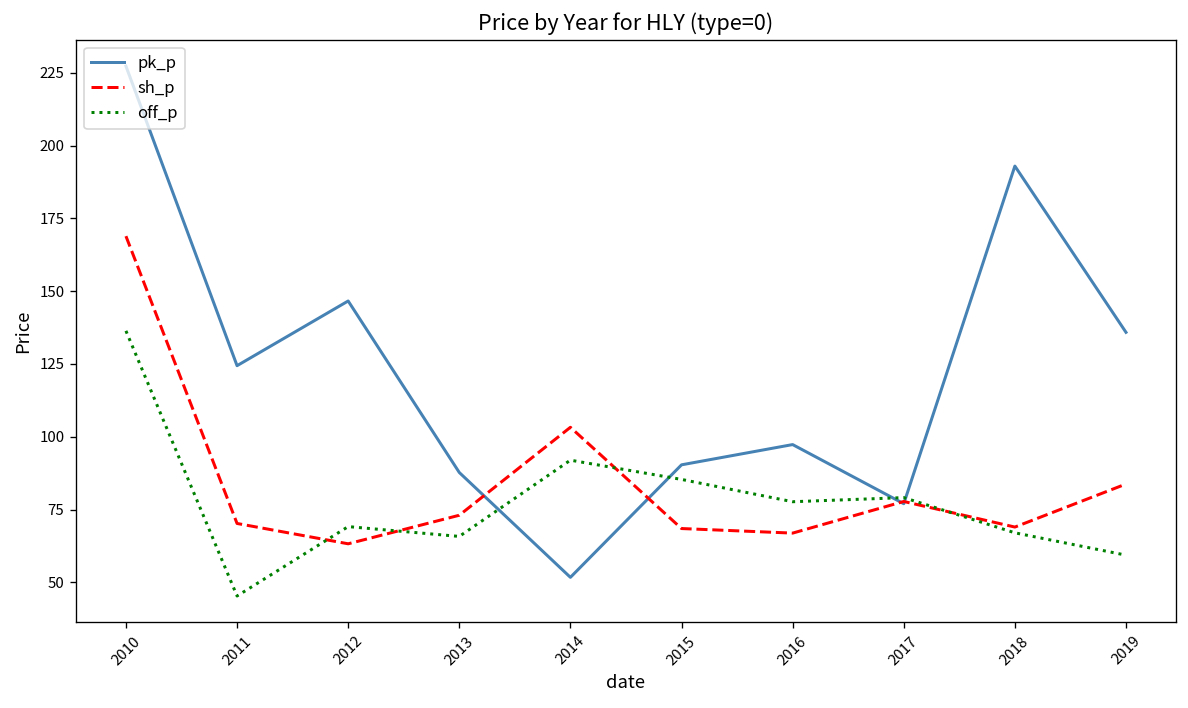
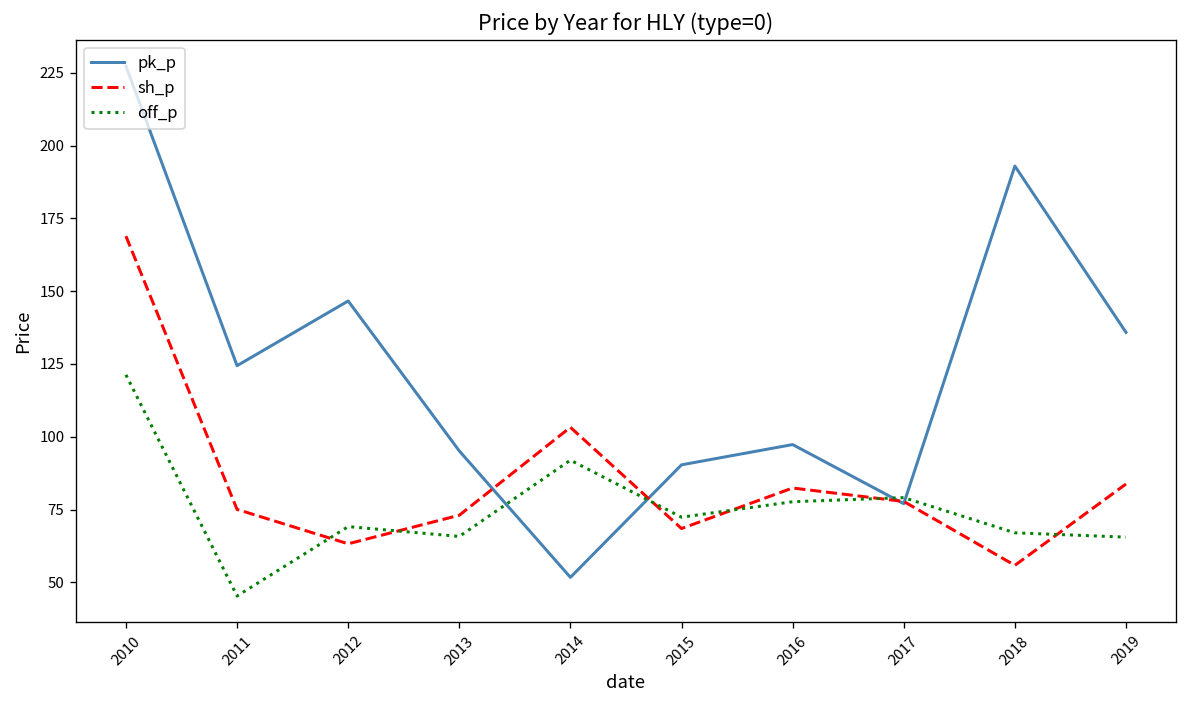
off_p, 2010: 136 -> 121
sh_p, 2011: 70 -> 75
pk_p, 2013: 88 -> 95
off_p, 2015: 85 -> 72
sh_p, 2016: 67 -> 82
sh_p, 2018: 69 -> 56
off_p, 2019: 59 -> 66
